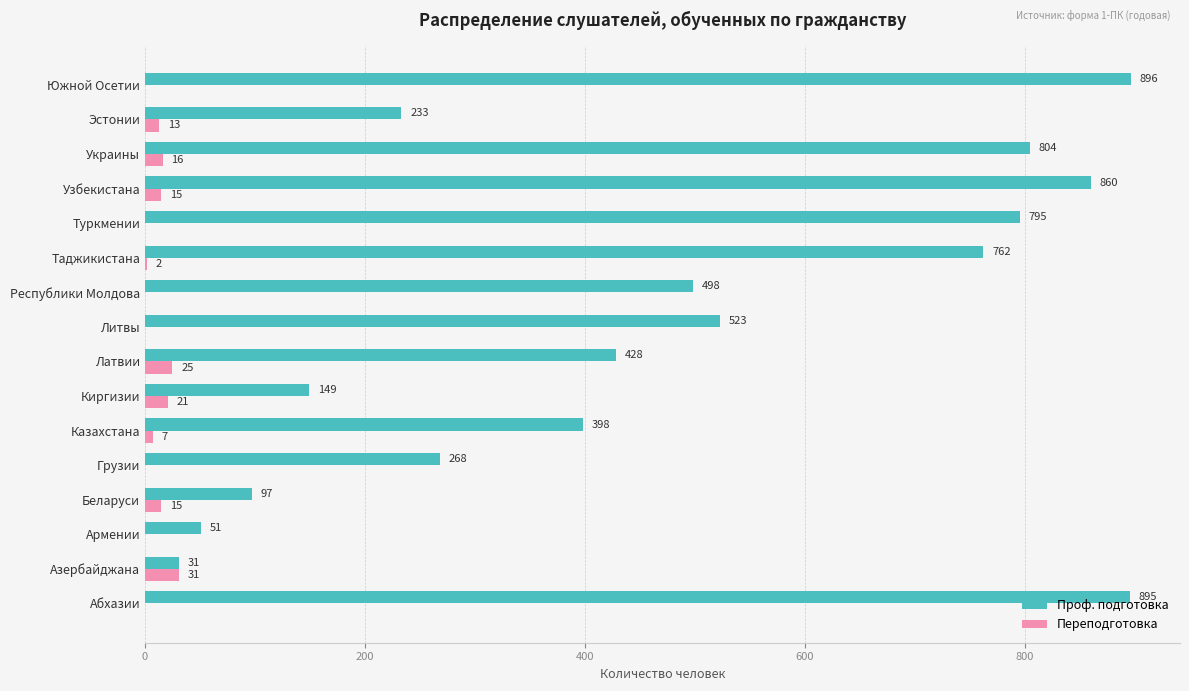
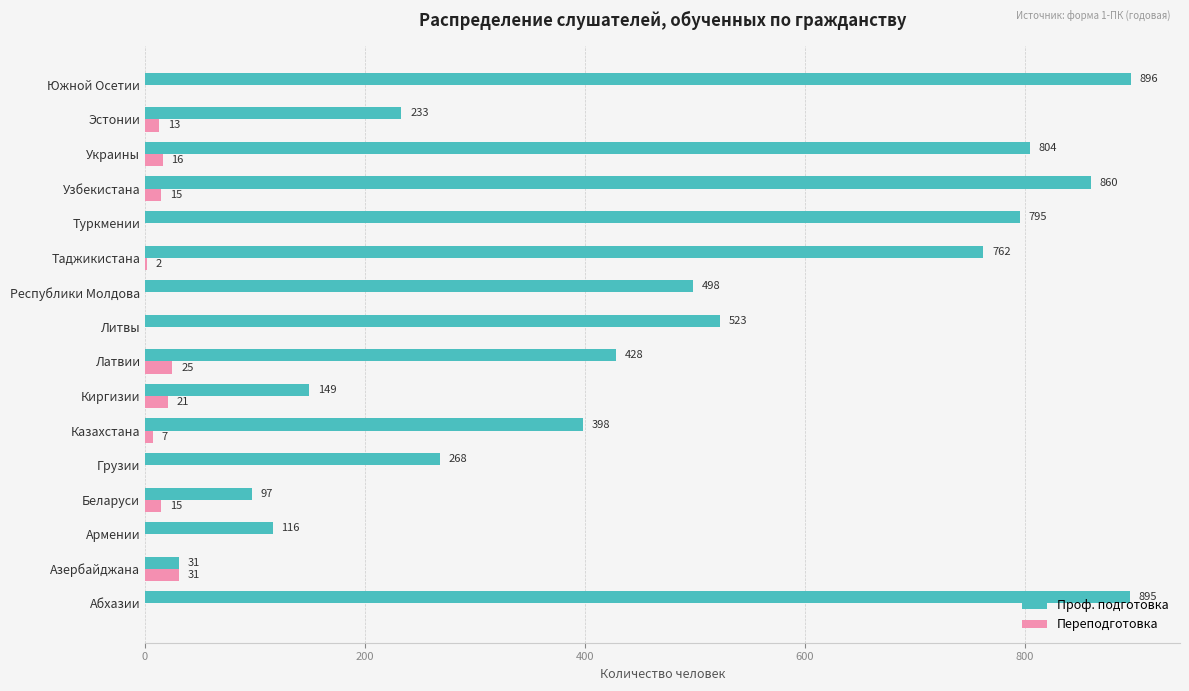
Проф. подготовка, Армении: 51 -> 116
